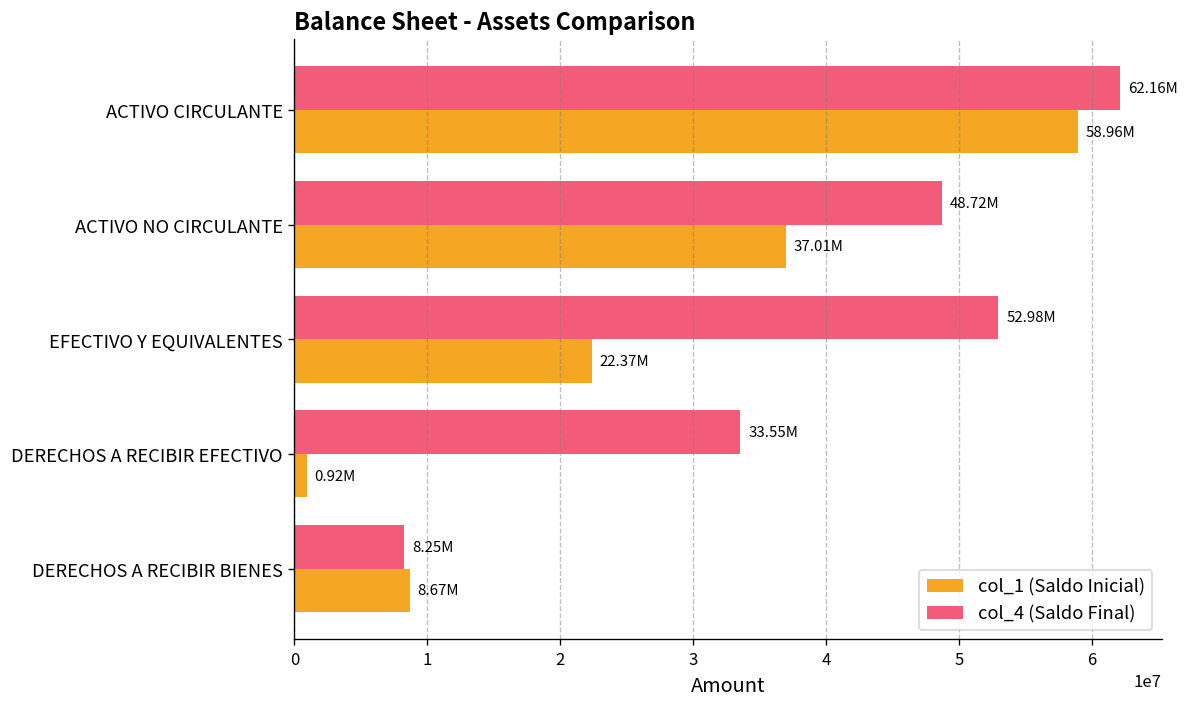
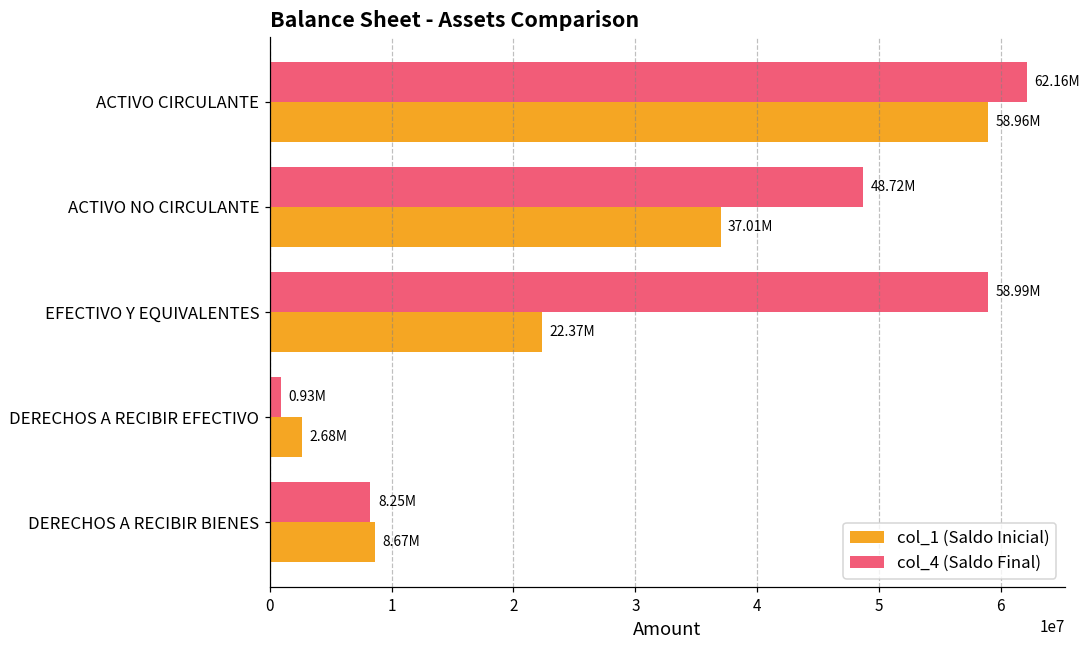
col_4 (Saldo Final), EFECTIVO Y EQUIVALENTES: 52.98M -> 58.99M
col_4 (Saldo Final), DERECHOS A RECIBIR EFECTIVO: 33.55M -> 0.93M
col_1 (Saldo Inicial), DERECHOS A RECIBIR EFECTIVO: 0.92M -> 2.68M
